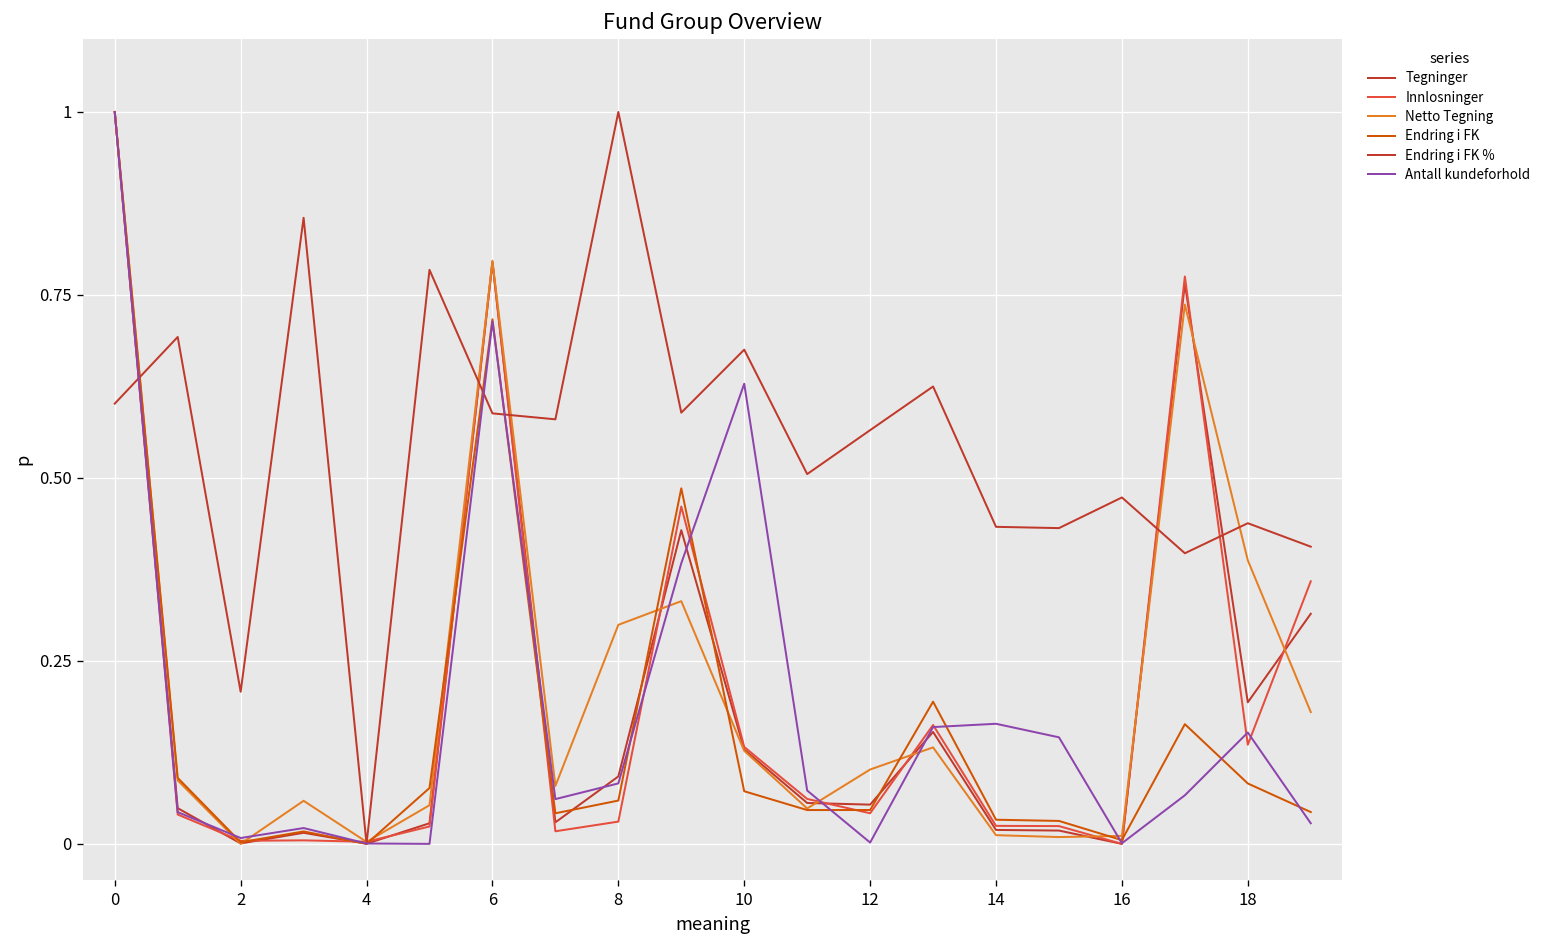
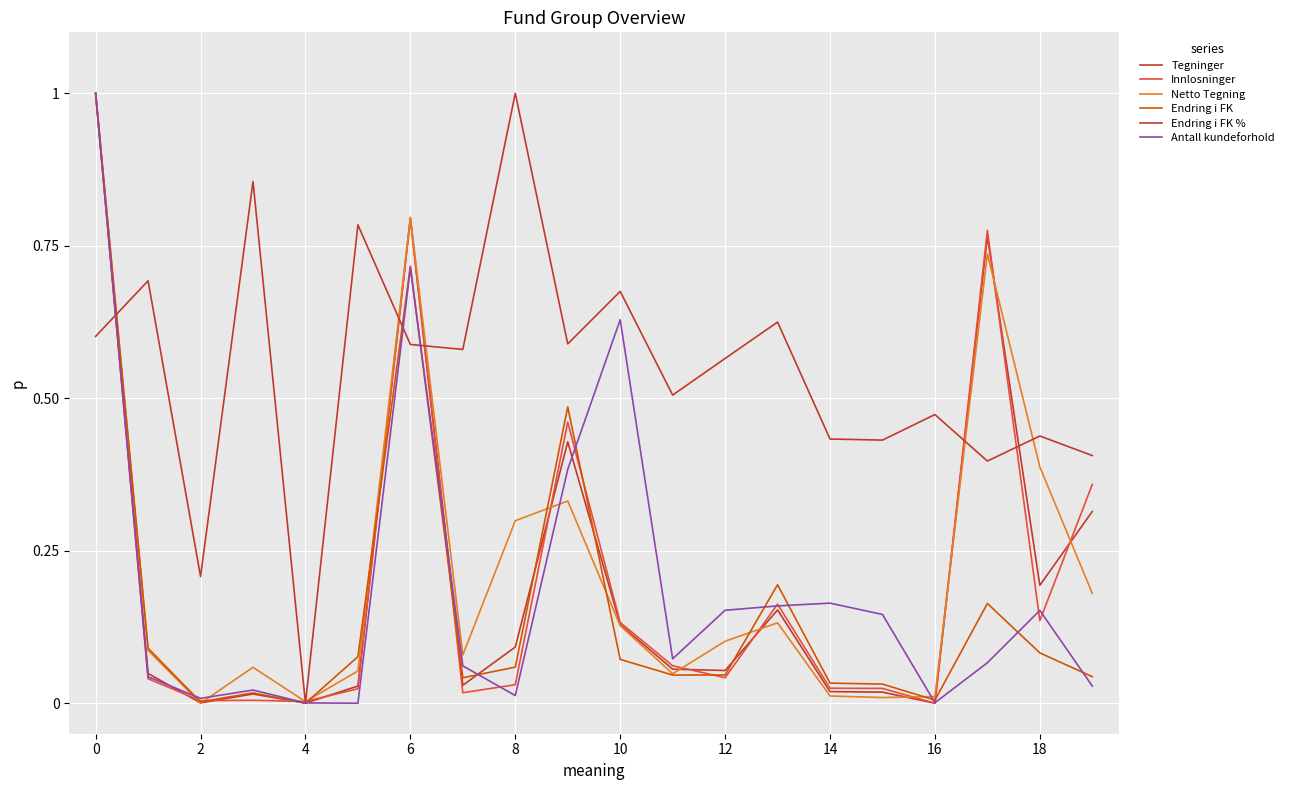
Antall kundeforhold, 8: 0.08 -> 0.01
Antall kundeforhold, 12: 0.00 -> 0.15
